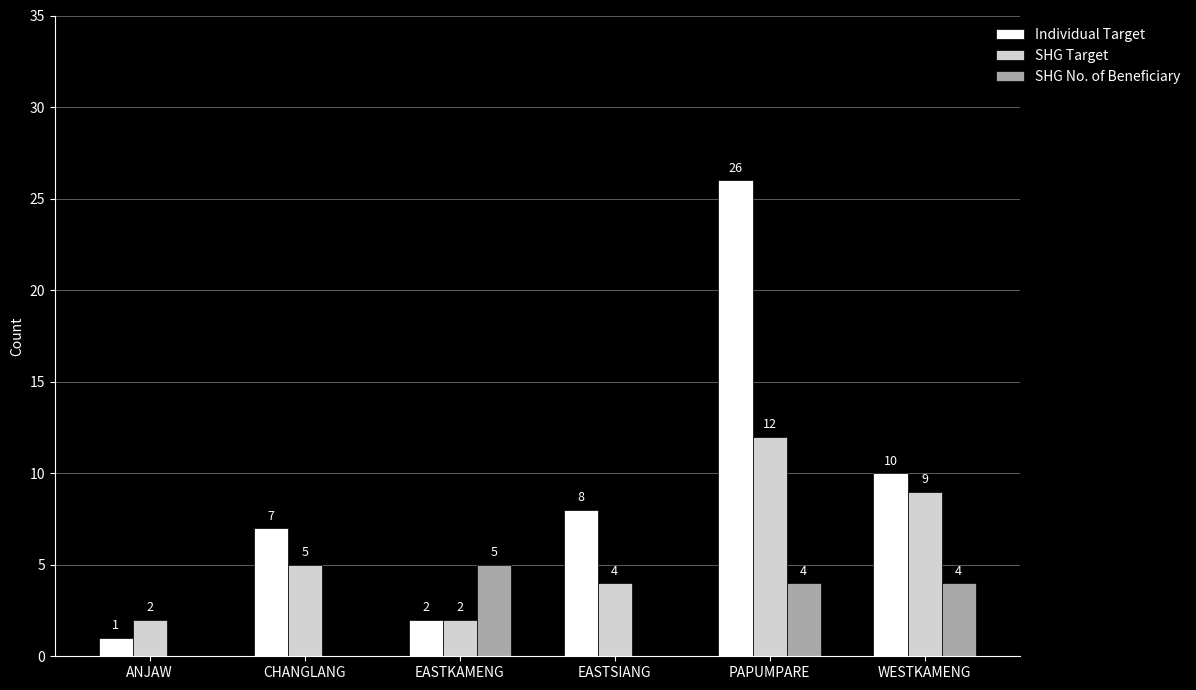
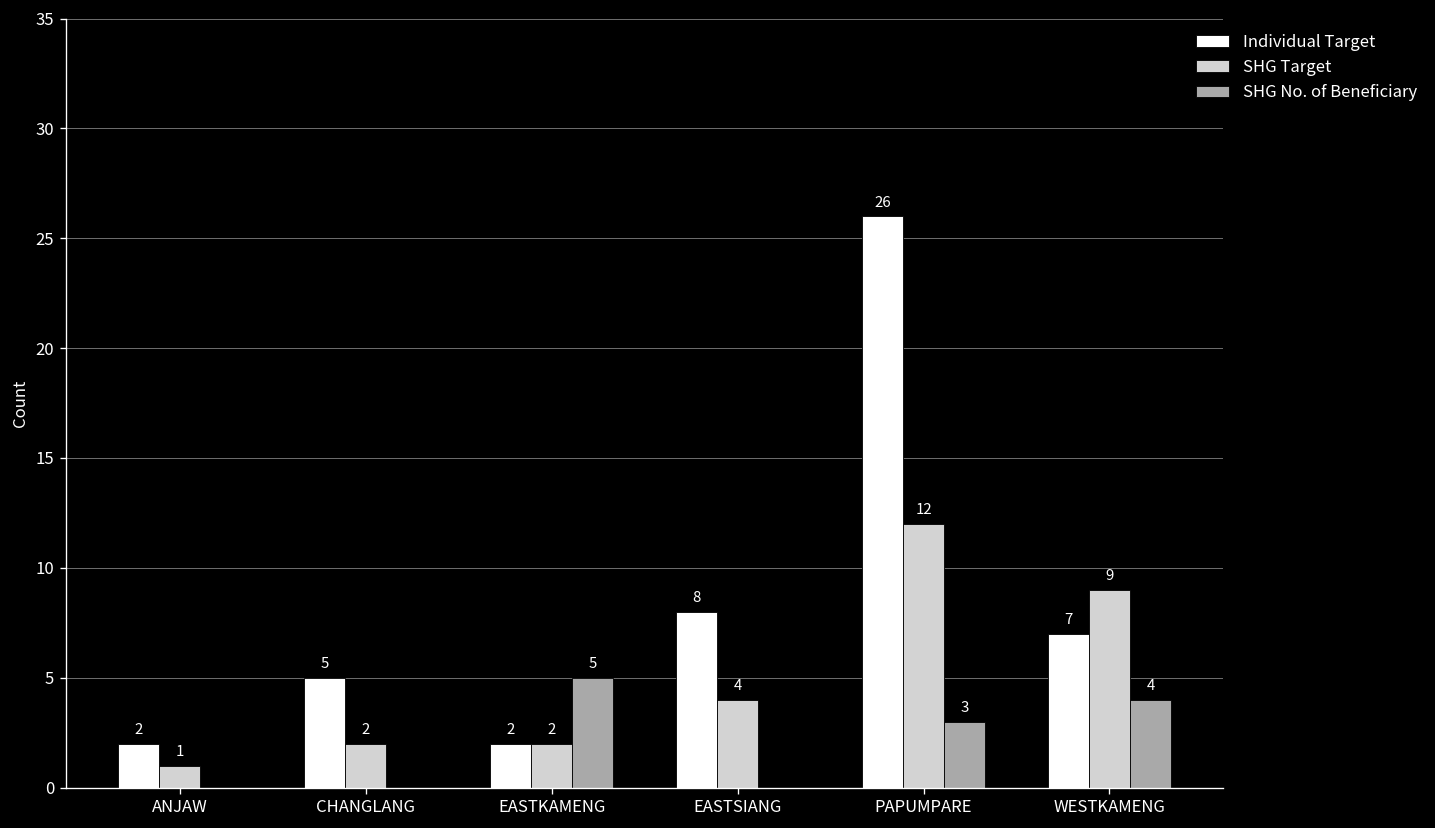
Individual Target, ANJAW: 1 -> 2
SHG Target, ANJAW: 2 -> 1
Individual Target, CHANGLANG: 7 -> 5
SHG Target, CHANGLANG: 5 -> 2
SHG No. of Beneficiary, PAPUMPARE: 4 -> 3
Individual Target, WESTKAMENG: 10 -> 7
